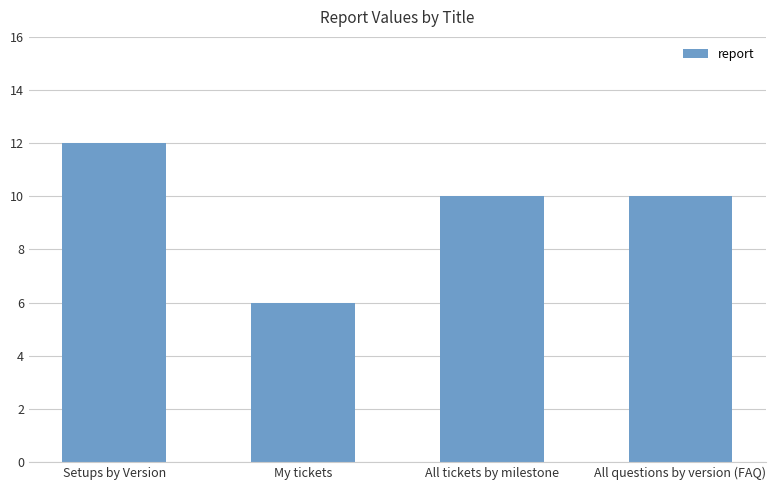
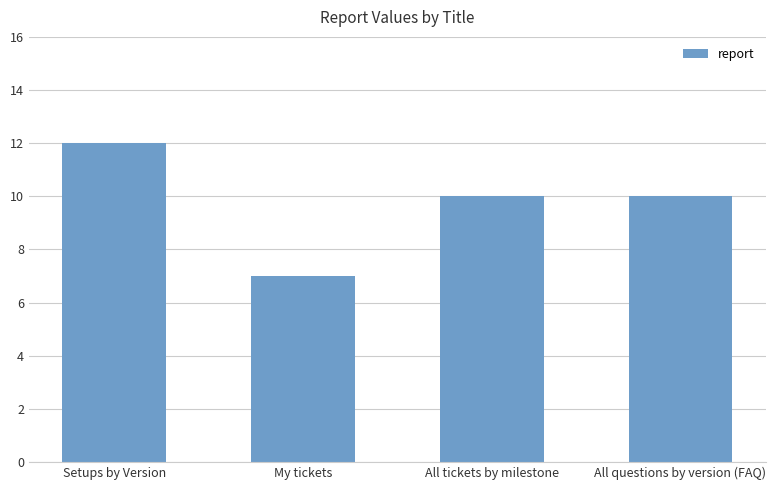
My tickets: 6 -> 7
